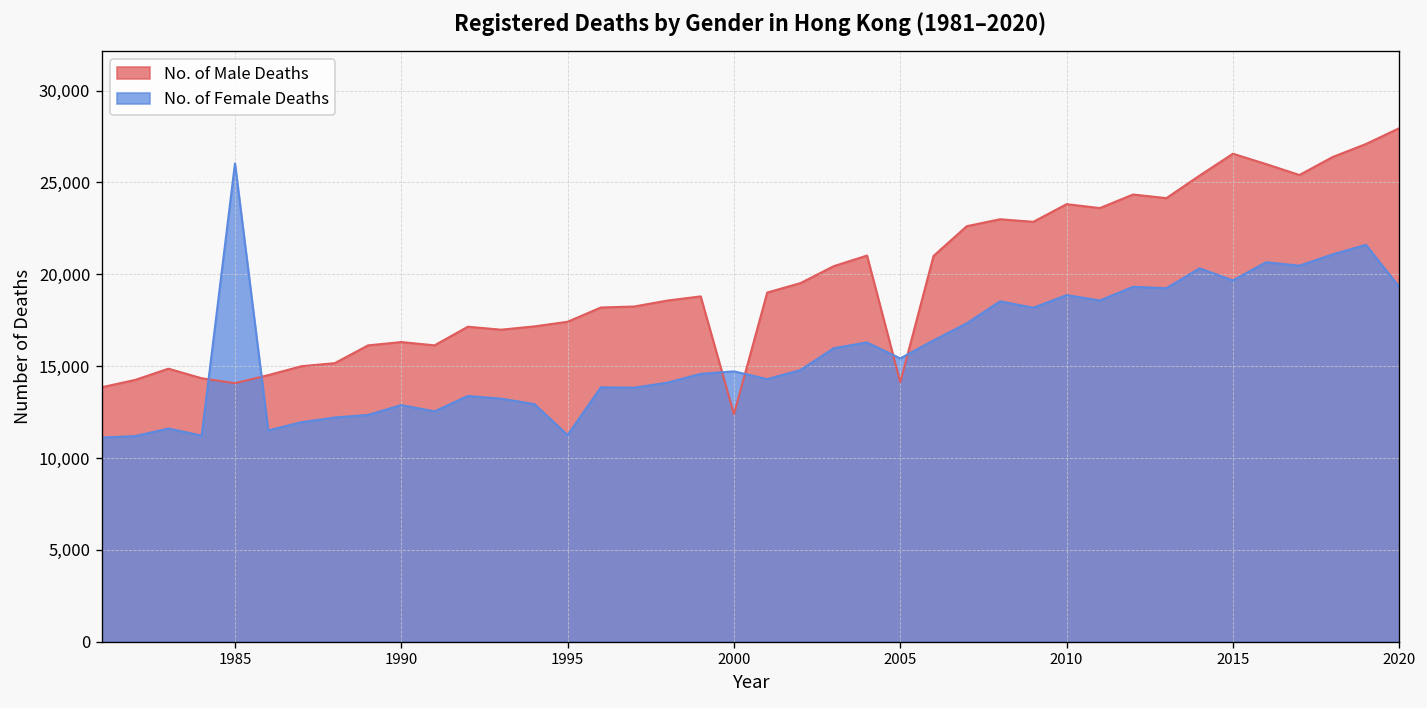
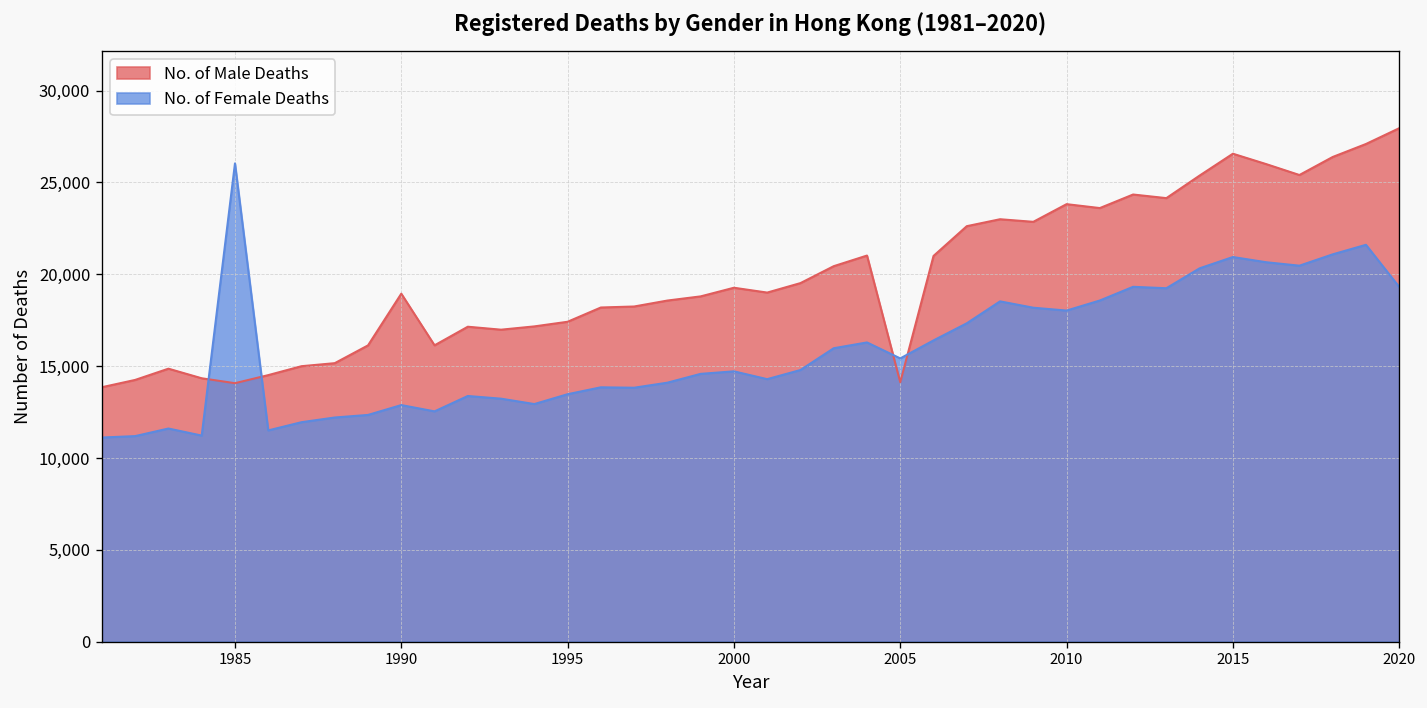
No. of Male Deaths, 1990: 16,300 -> 18,900
No. of Female Deaths, 1995: 11,200 -> 13,500
No. of Male Deaths, 2000: 12,400 -> 19,300
No. of Female Deaths, 2010: 18,900 -> 18,000
No. of Female Deaths, 2015: 19,700 -> 20,900
